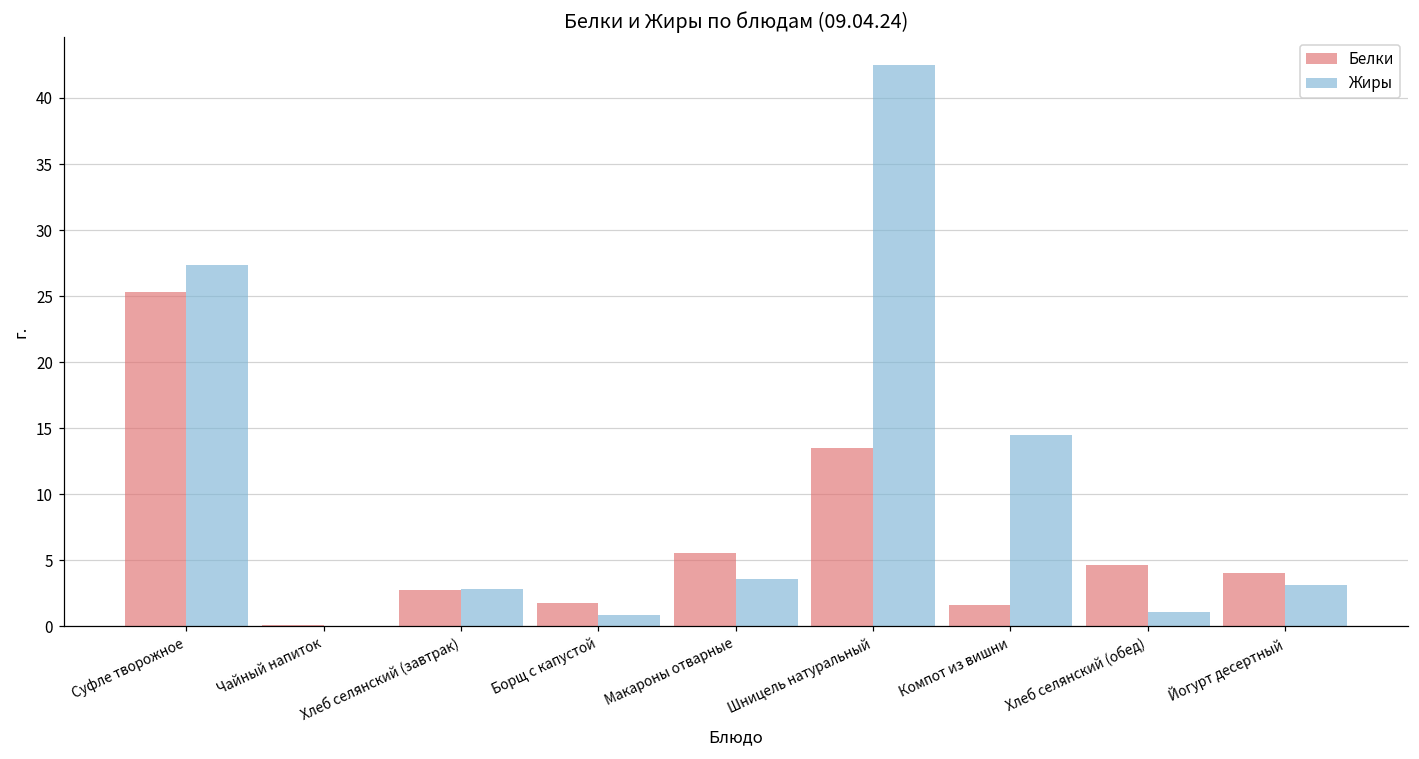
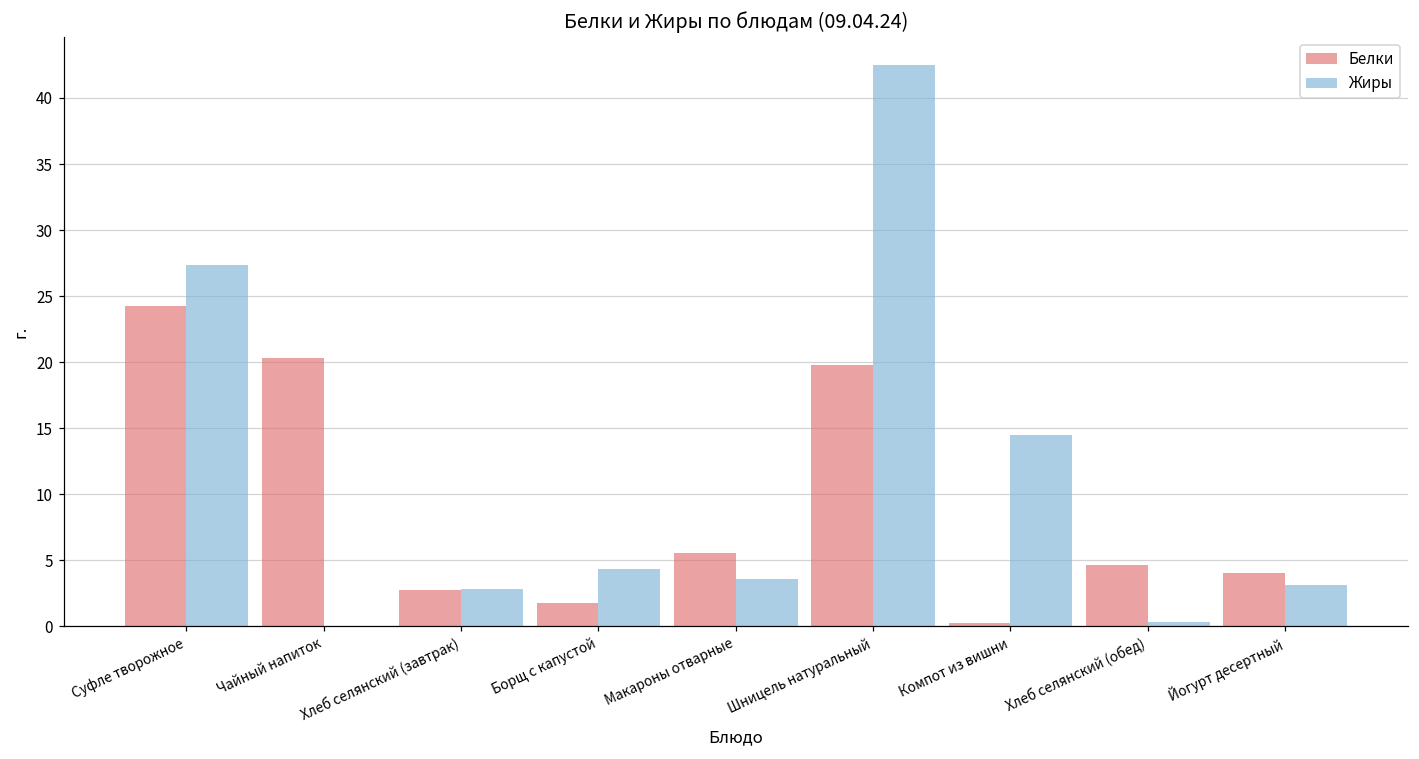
Белки, Суфле творожное: 25.3 -> 24.2
Белки, Чайный напиток: 0.1 -> 20.3
Жиры, Борщ с капустой: 0.8 -> 4.3
Белки, Шницель натуральный: 13.5 -> 19.8
Белки, Компот из вишни: 1.6 -> 0.2
Жиры, Хлеб селянский (обед): 1.0 -> 0.3
